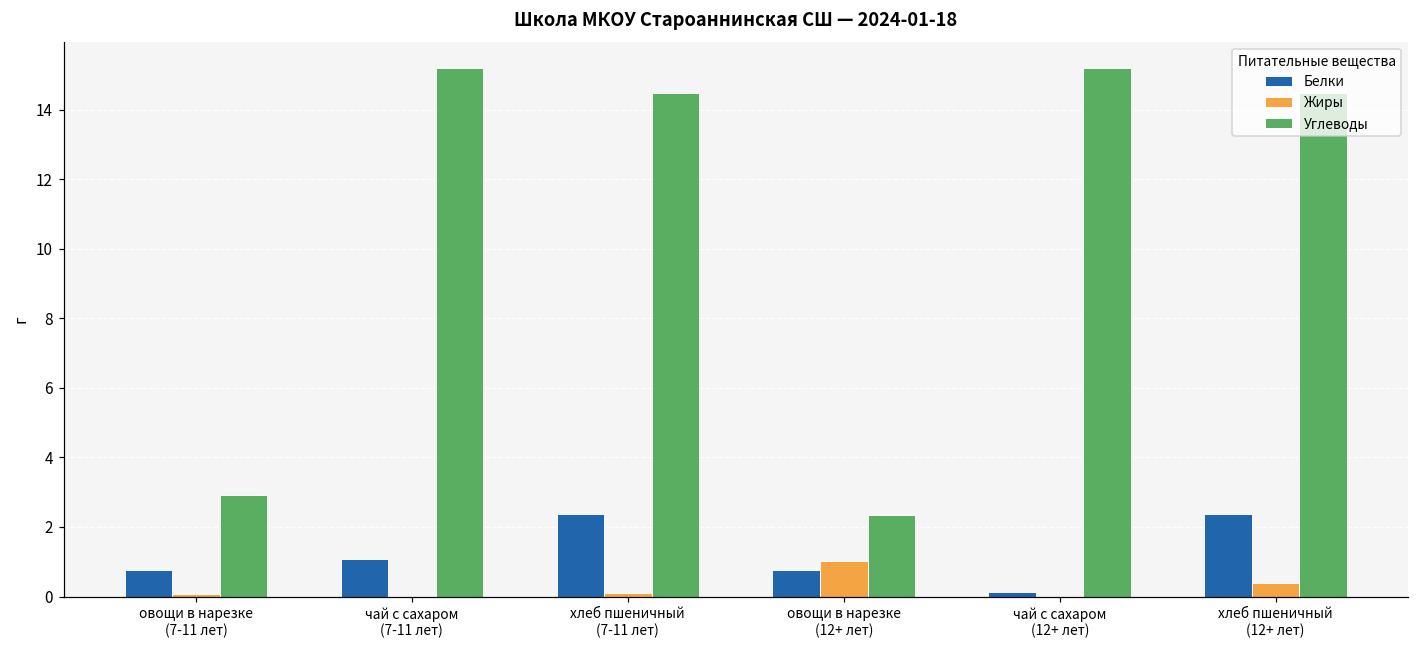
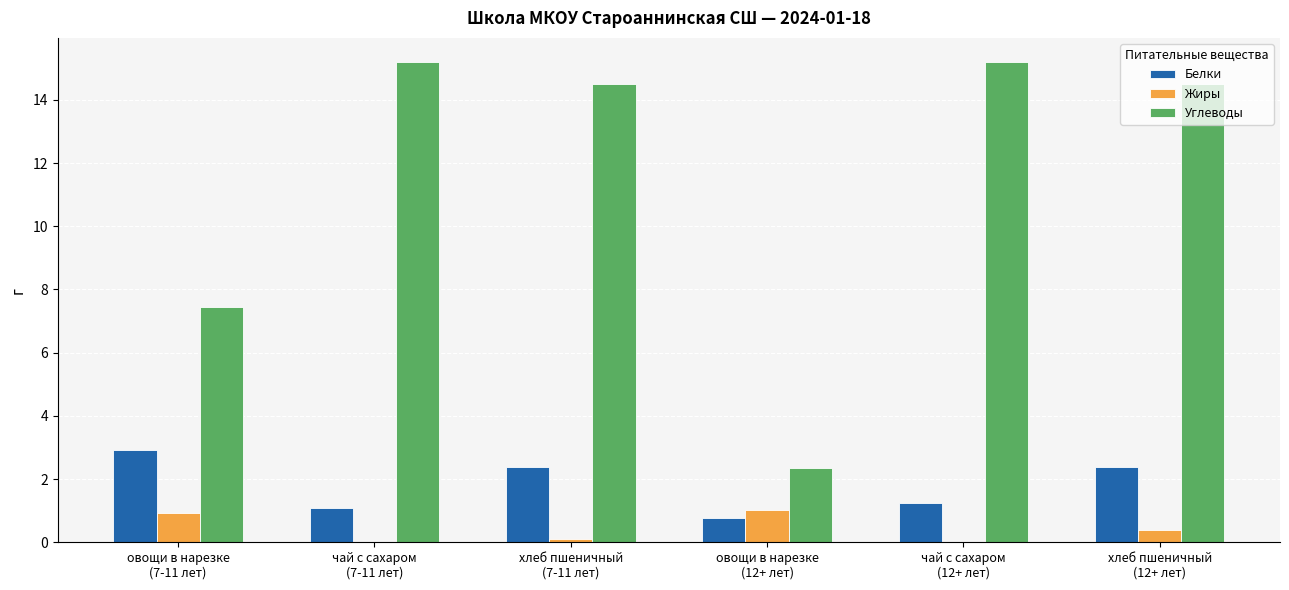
Белки, овощи в нарезке (7-11 лет): 0.8 -> 2.9
Жиры, овощи в нарезке (7-11 лет): 0.1 -> 0.9
Углеводы, овощи в нарезке (7-11 лет): 2.9 -> 7.4
Белки, чай с сахаром (12+ лет): 0.1 -> 1.2
